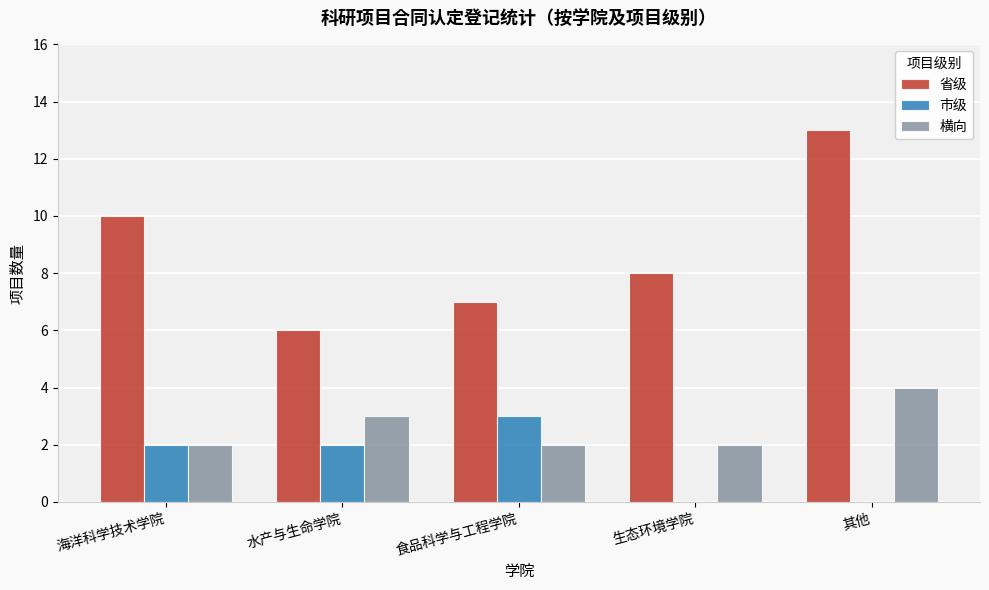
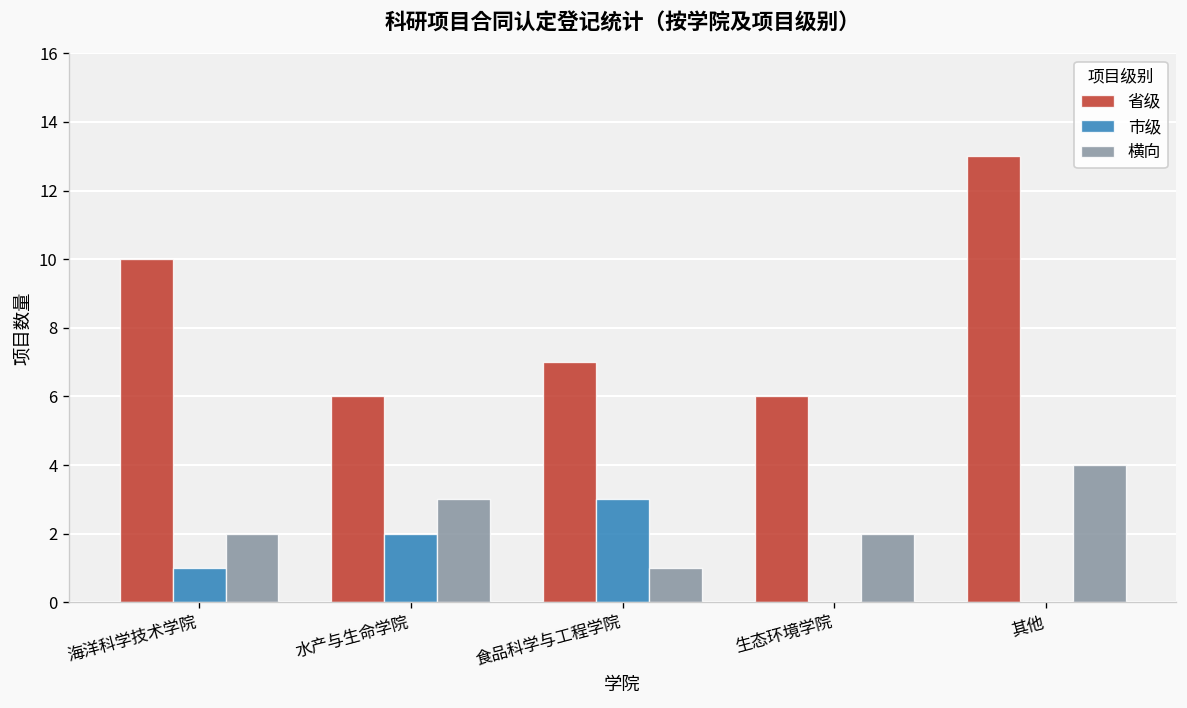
市级, 海洋科学技术学院: 2 -> 1
横向, 食品科学与工程学院: 2 -> 1
省级, 生态环境学院: 8 -> 6
